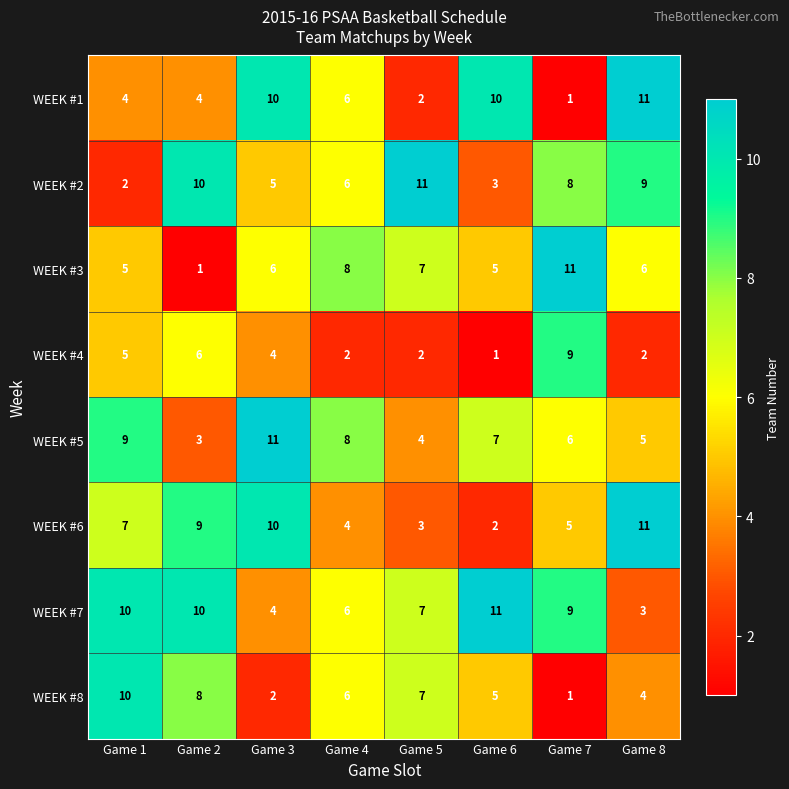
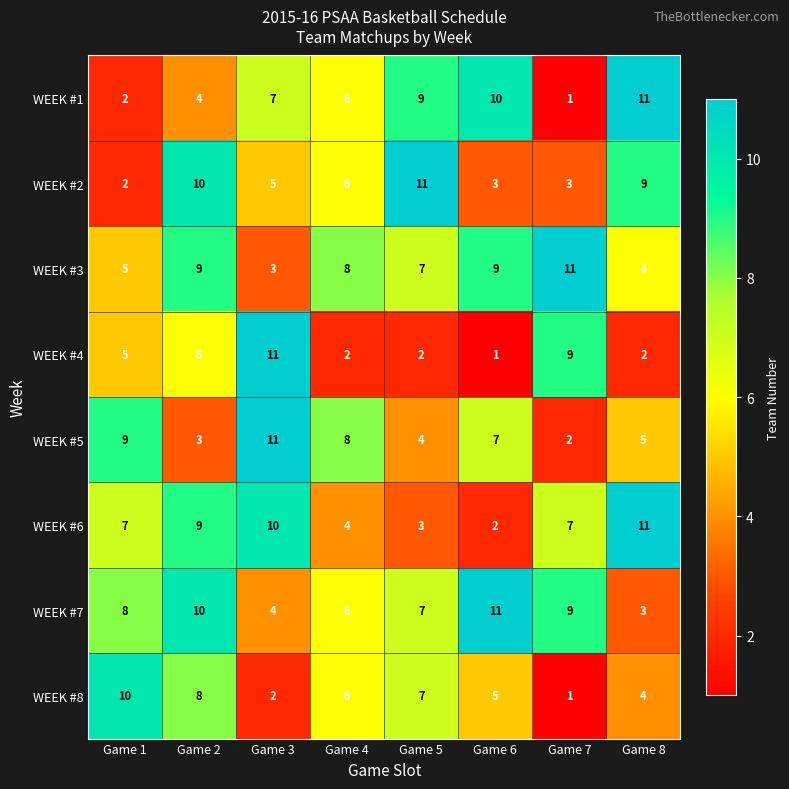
WEEK #1, Game 1: 4 -> 2
WEEK #1, Game 3: 10 -> 7
WEEK #1, Game 5: 2 -> 9
WEEK #2, Game 7: 8 -> 3
WEEK #3, Game 2: 1 -> 9
WEEK #3, Game 3: 6 -> 3
WEEK #3, Game 6: 5 -> 9
WEEK #4, Game 3: 4 -> 11
WEEK #5, Game 7: 6 -> 2
WEEK #6, Game 7: 5 -> 7
WEEK #7, Game 1: 10 -> 8
